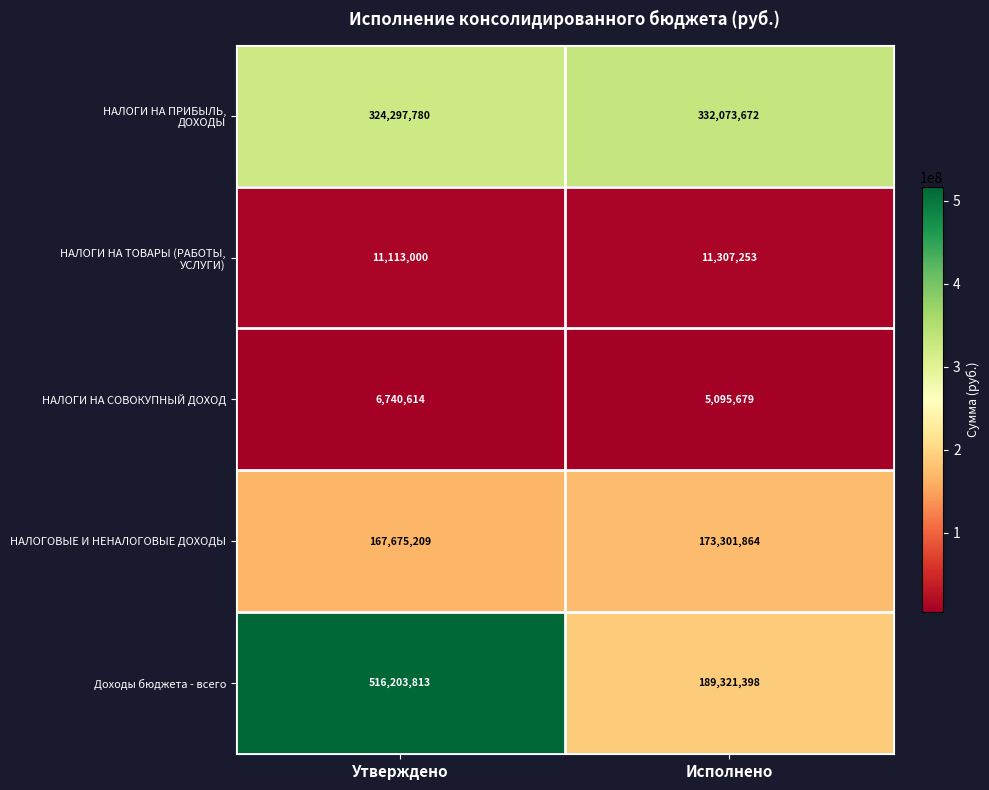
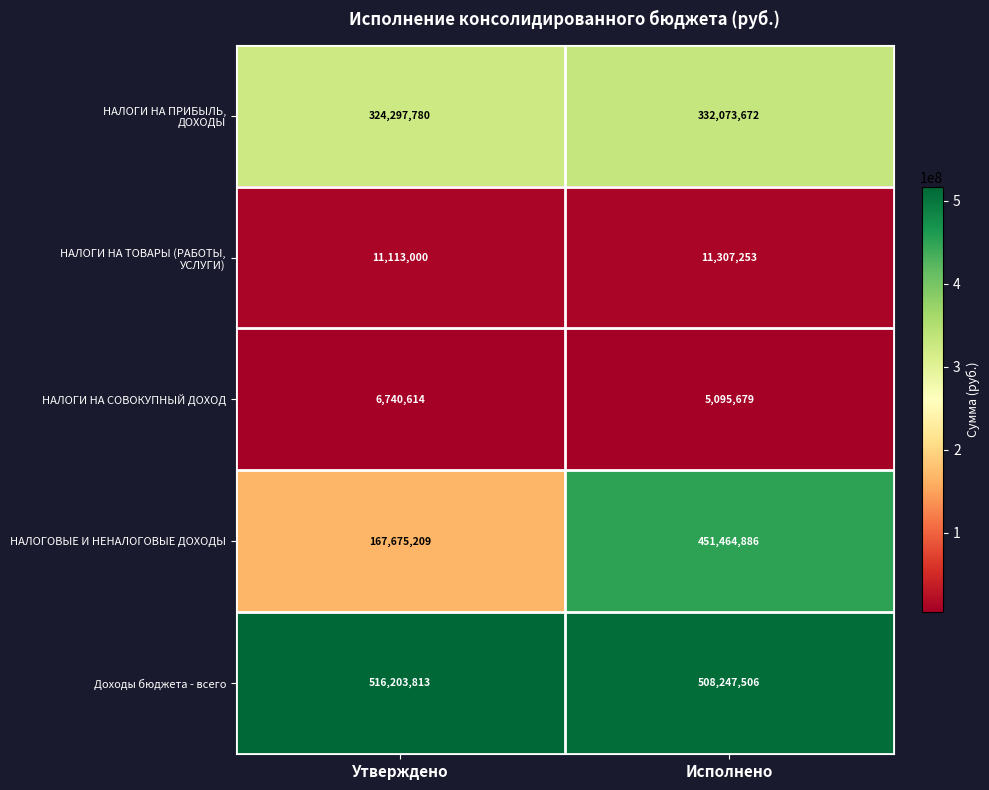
НАЛОГОВЫЕ И НЕНАЛОГОВЫЕ ДОХОДЫ, Исполнено: 173,301,864 -> 451,464,886
Доходы бюджета - всего, Исполнено: 189,321,398 -> 508,247,506
